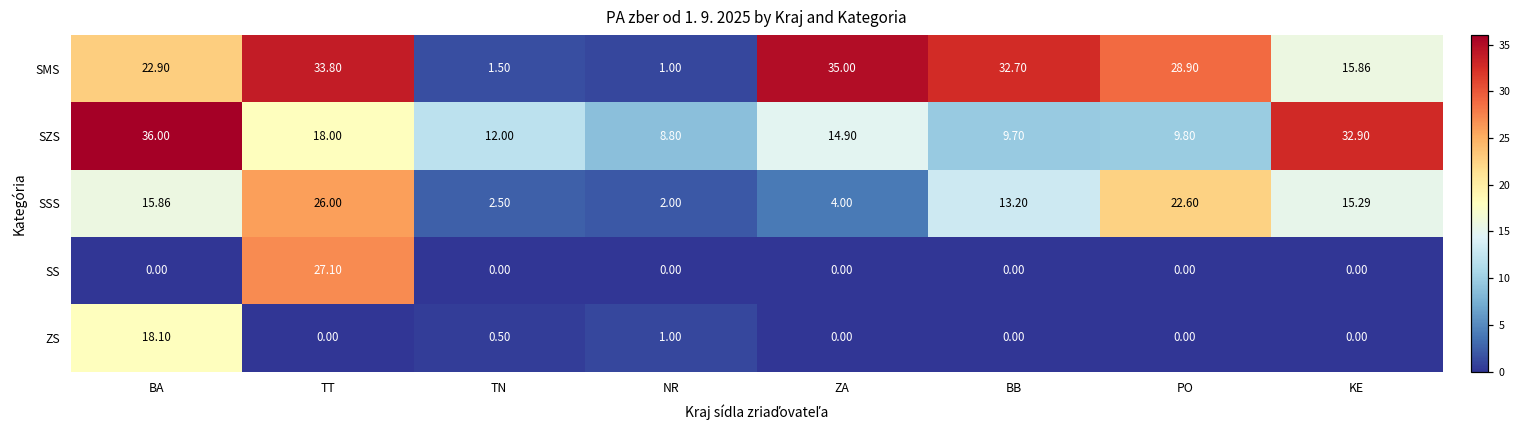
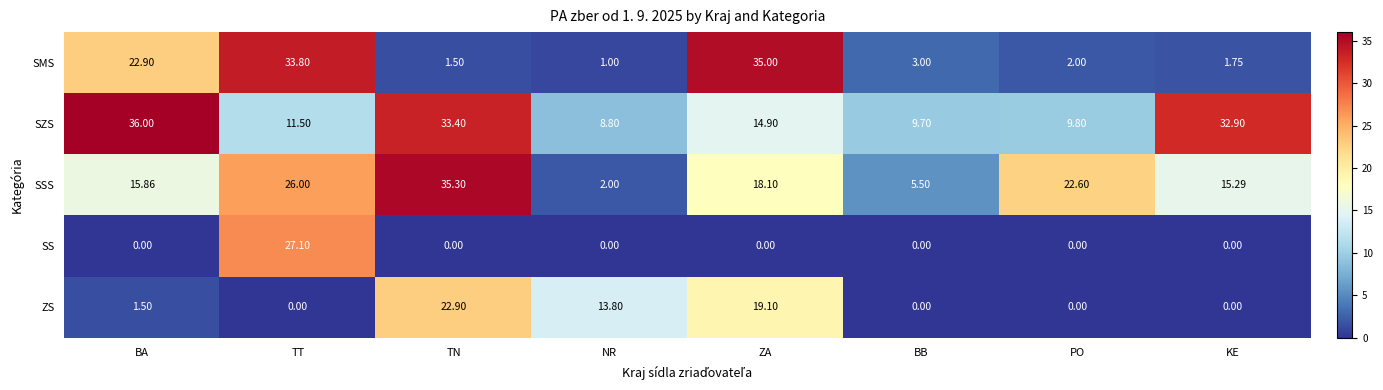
SMS, BB: 32.70 -> 3.00
SMS, PO: 28.90 -> 2.00
SMS, KE: 15.86 -> 1.75
SZS, TT: 18.00 -> 11.50
SZS, TN: 12.00 -> 33.40
SSS, TN: 2.50 -> 35.30
SSS, ZA: 4.00 -> 18.10
SSS, BB: 13.20 -> 5.50
ZS, BA: 18.10 -> 1.50
ZS, TN: 0.50 -> 22.90
ZS, NR: 1.00 -> 13.80
ZS, ZA: 0.00 -> 19.10
